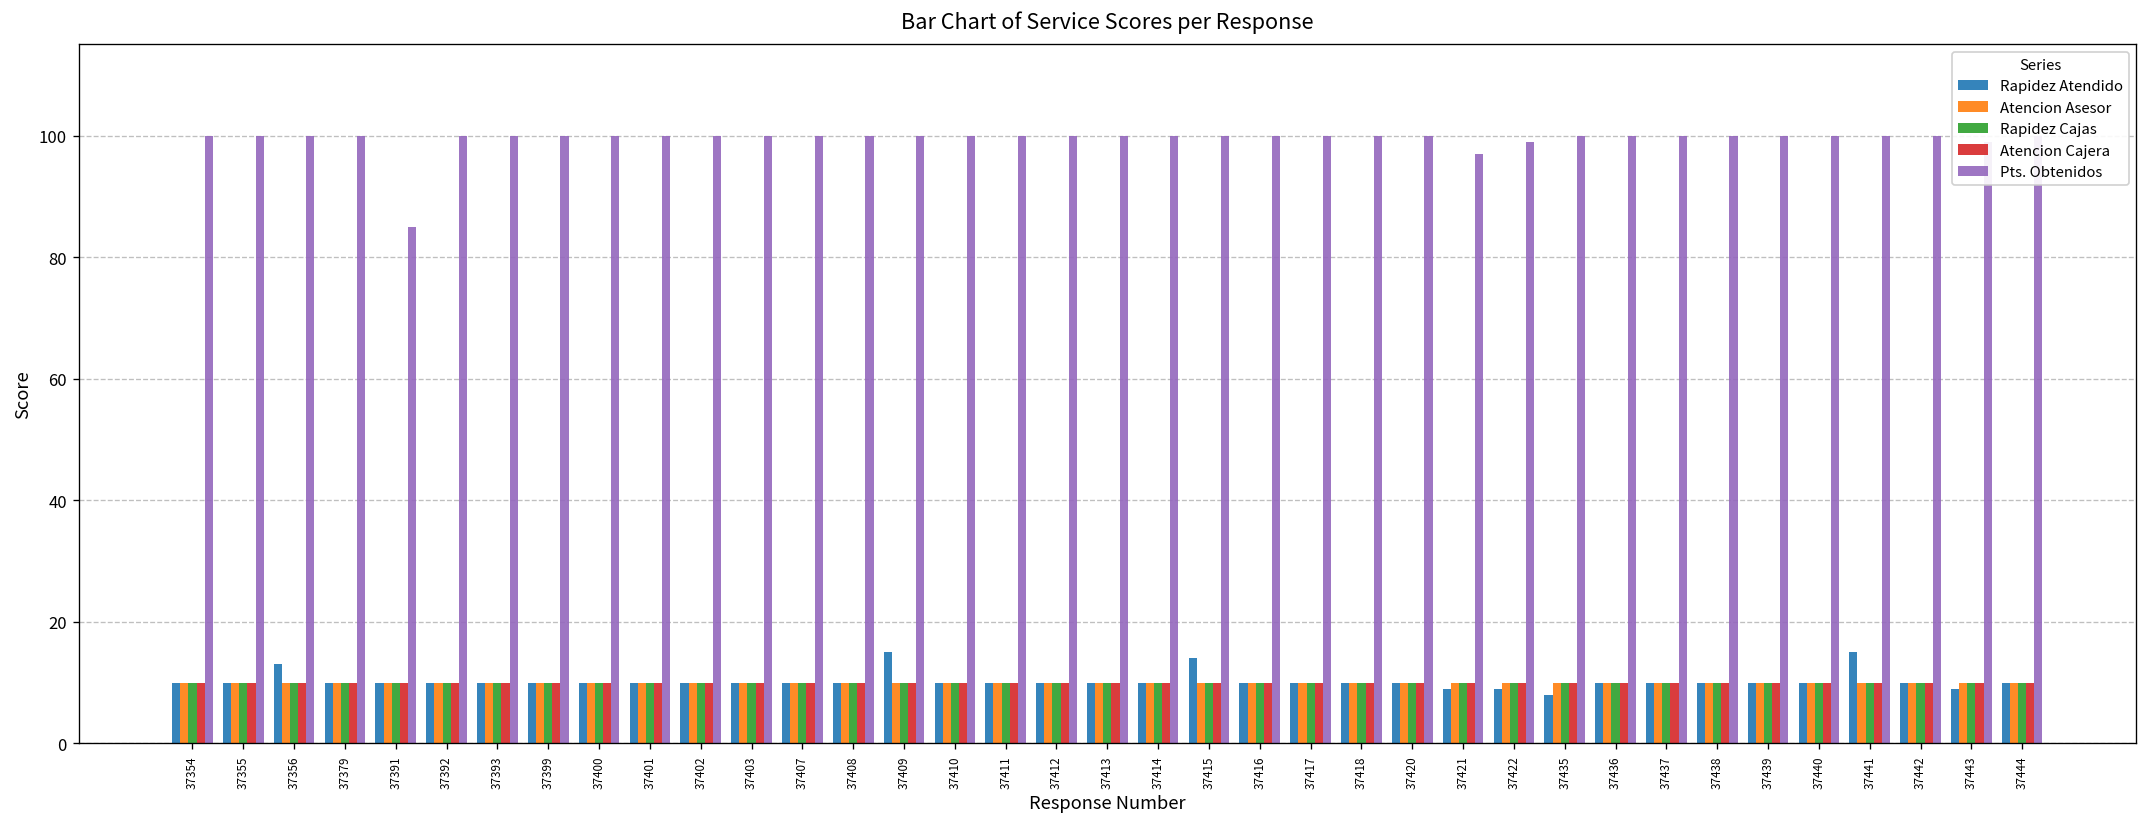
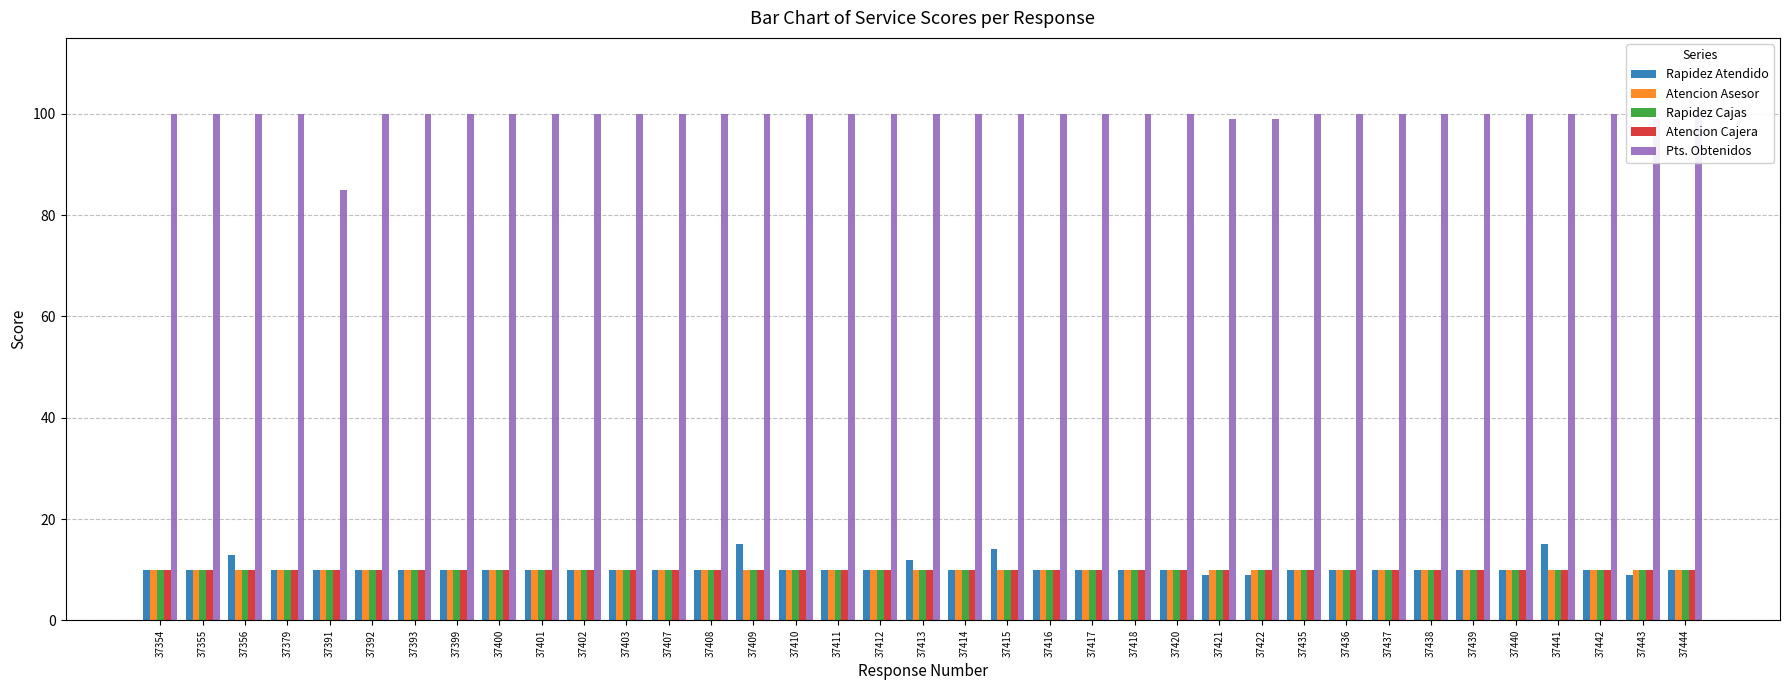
Rapidez Atendido, 37413: 10 -> 12
Pts. Obtenidos, 37421: 97 -> 99
Rapidez Atendido, 37435: 8 -> 10
